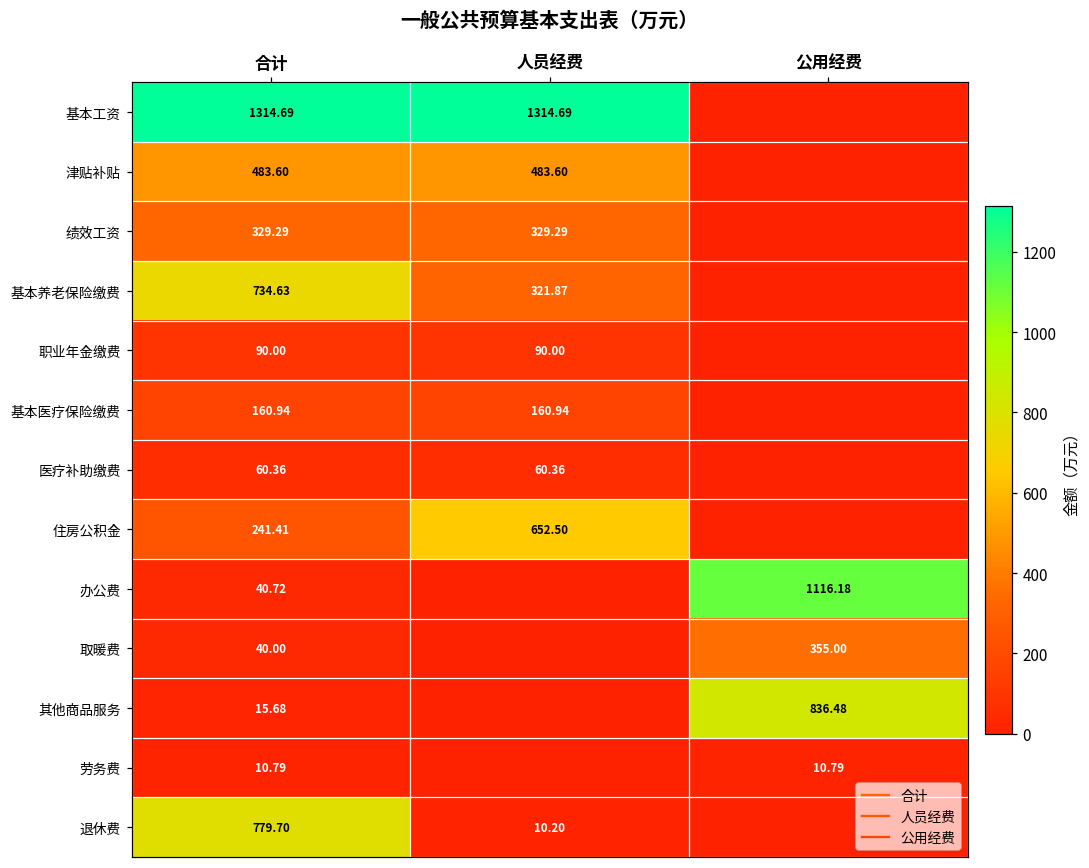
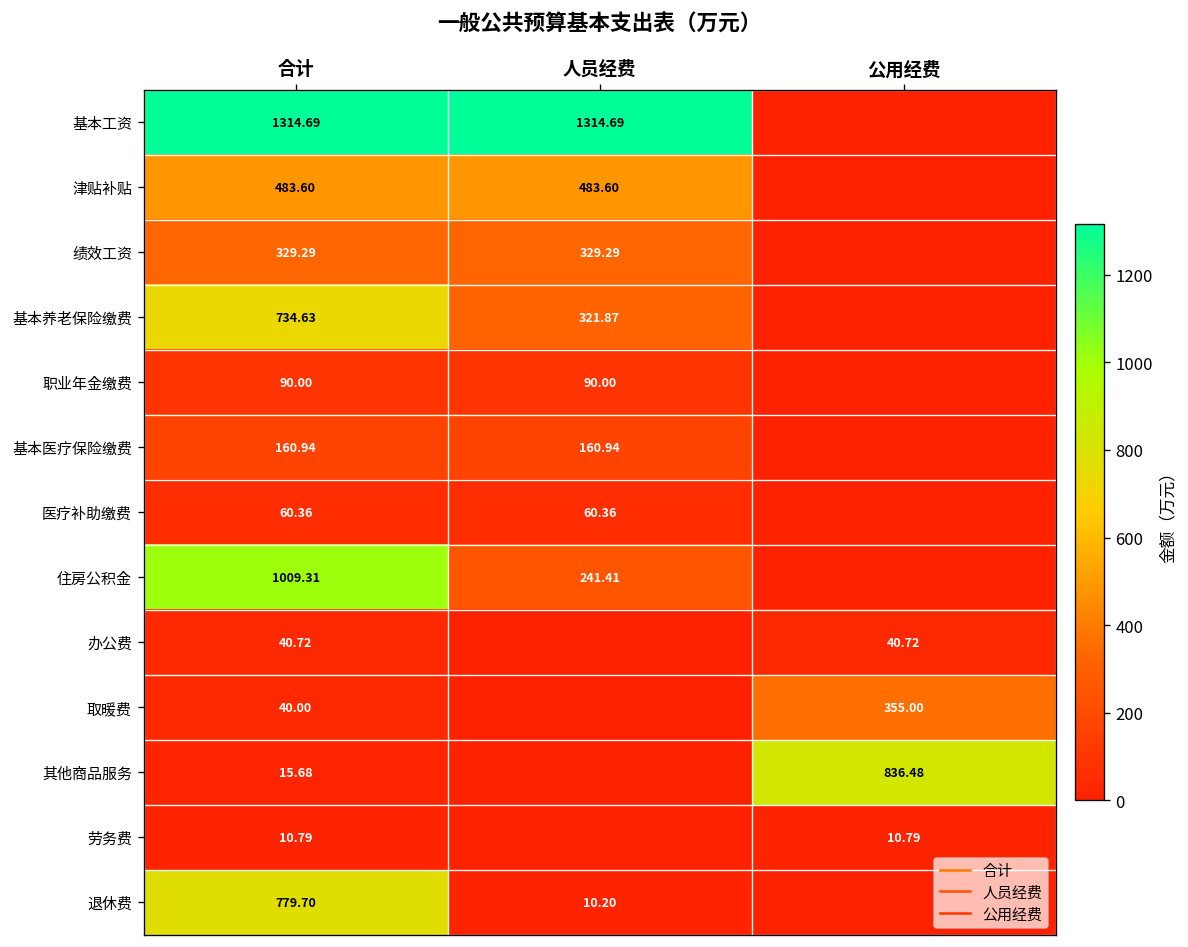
住房公积金, 合计: 241.41 -> 1009.31
住房公积金, 人员经费: 652.50 -> 241.41
办公费, 公用经费: 1116.18 -> 40.72
